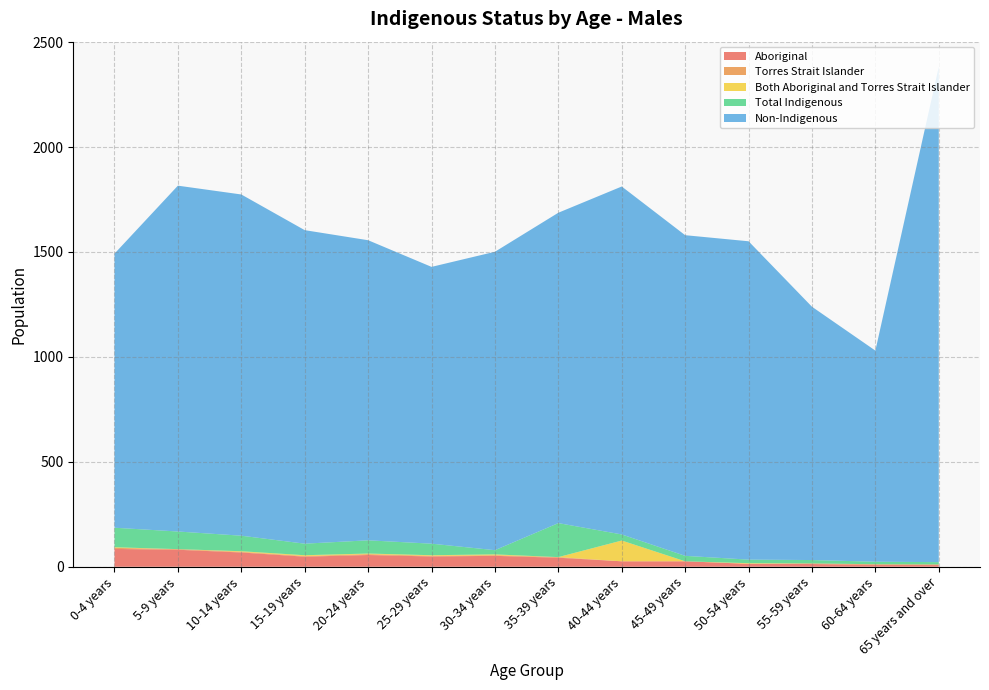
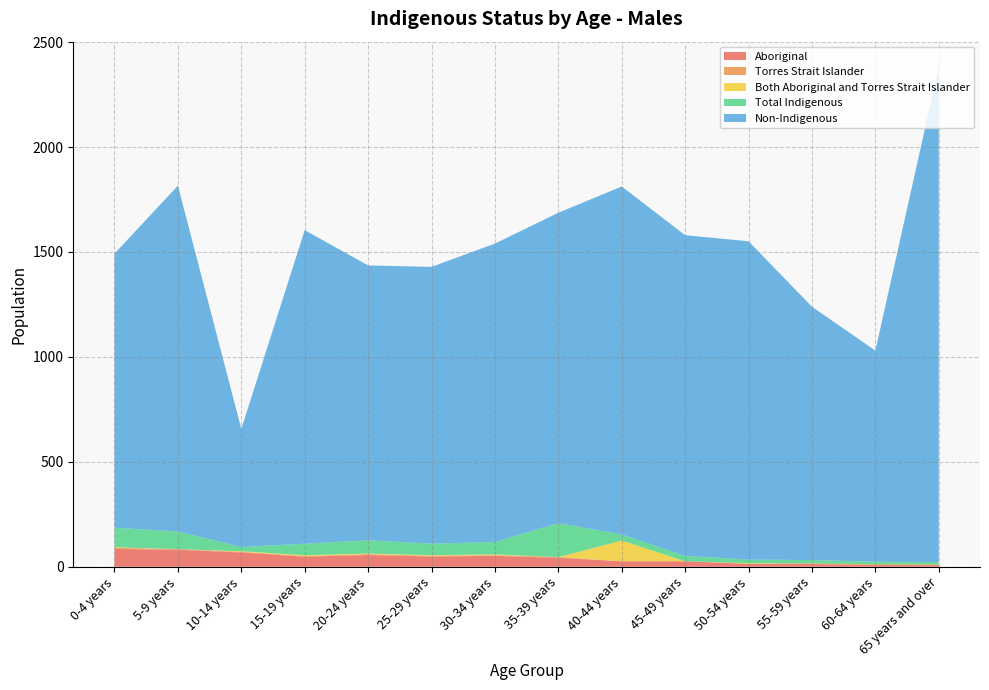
Total Indigenous, 10-14 years: 70 -> 20
Non-Indigenous, 10-14 years: 1630 -> 560
Non-Indigenous, 20-24 years: 1430 -> 1310
Total Indigenous, 30-34 years: 20 -> 60
